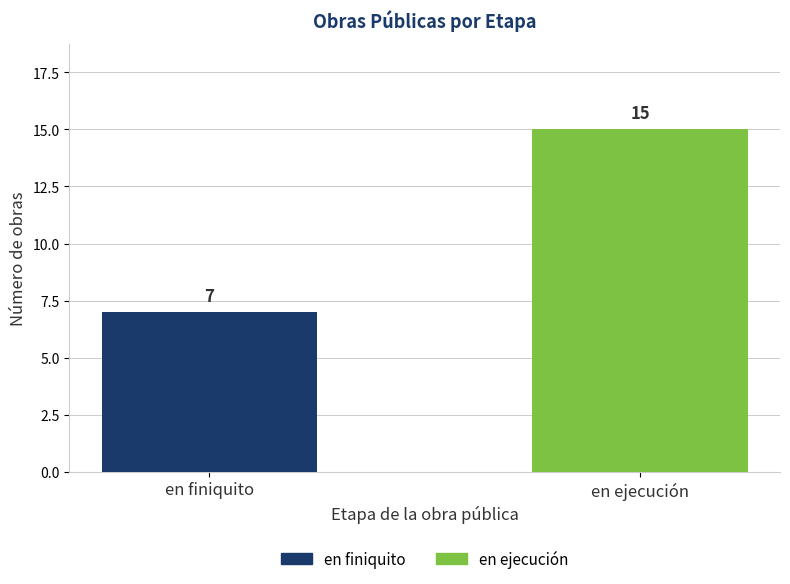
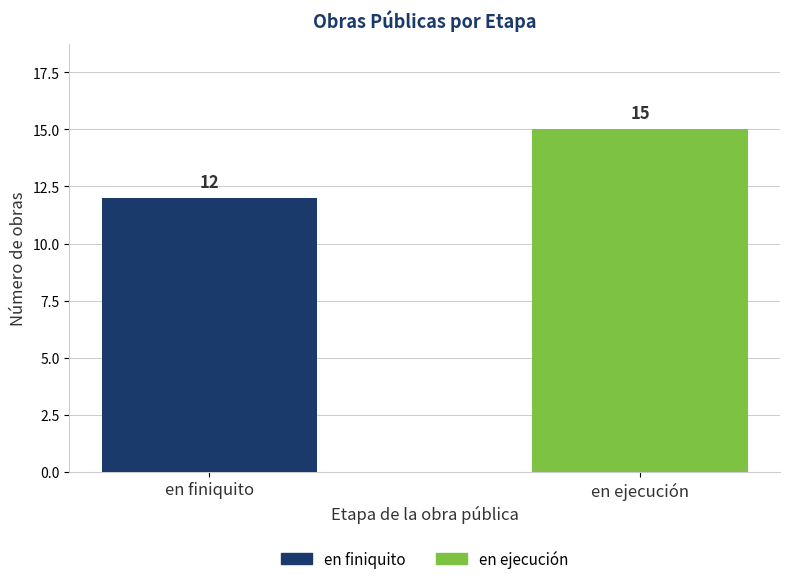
en finiquito: 7 -> 12
